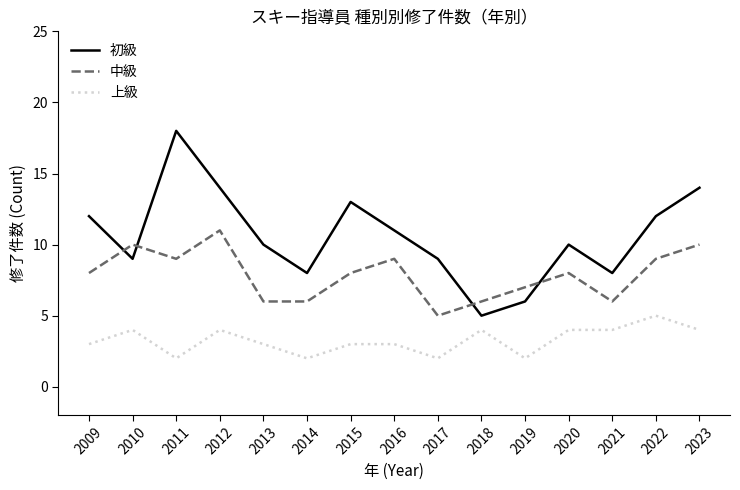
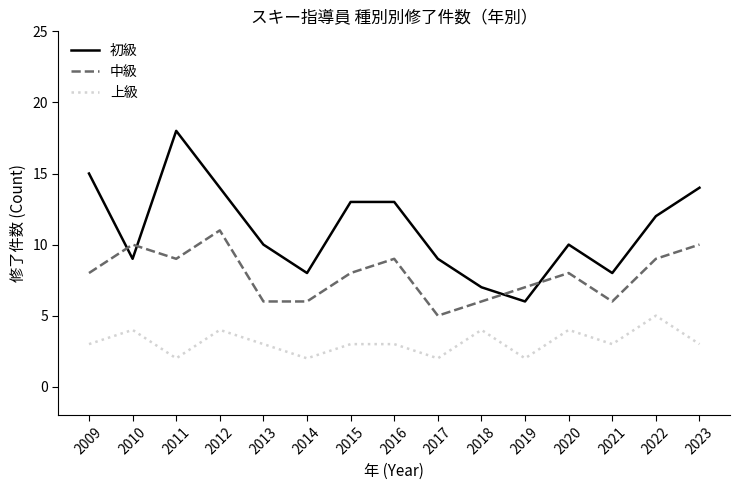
初級, 2009: 12 -> 15
初級, 2016: 11 -> 13
初級, 2018: 5 -> 7
上級, 2021: 4 -> 3
上級, 2023: 4 -> 3
